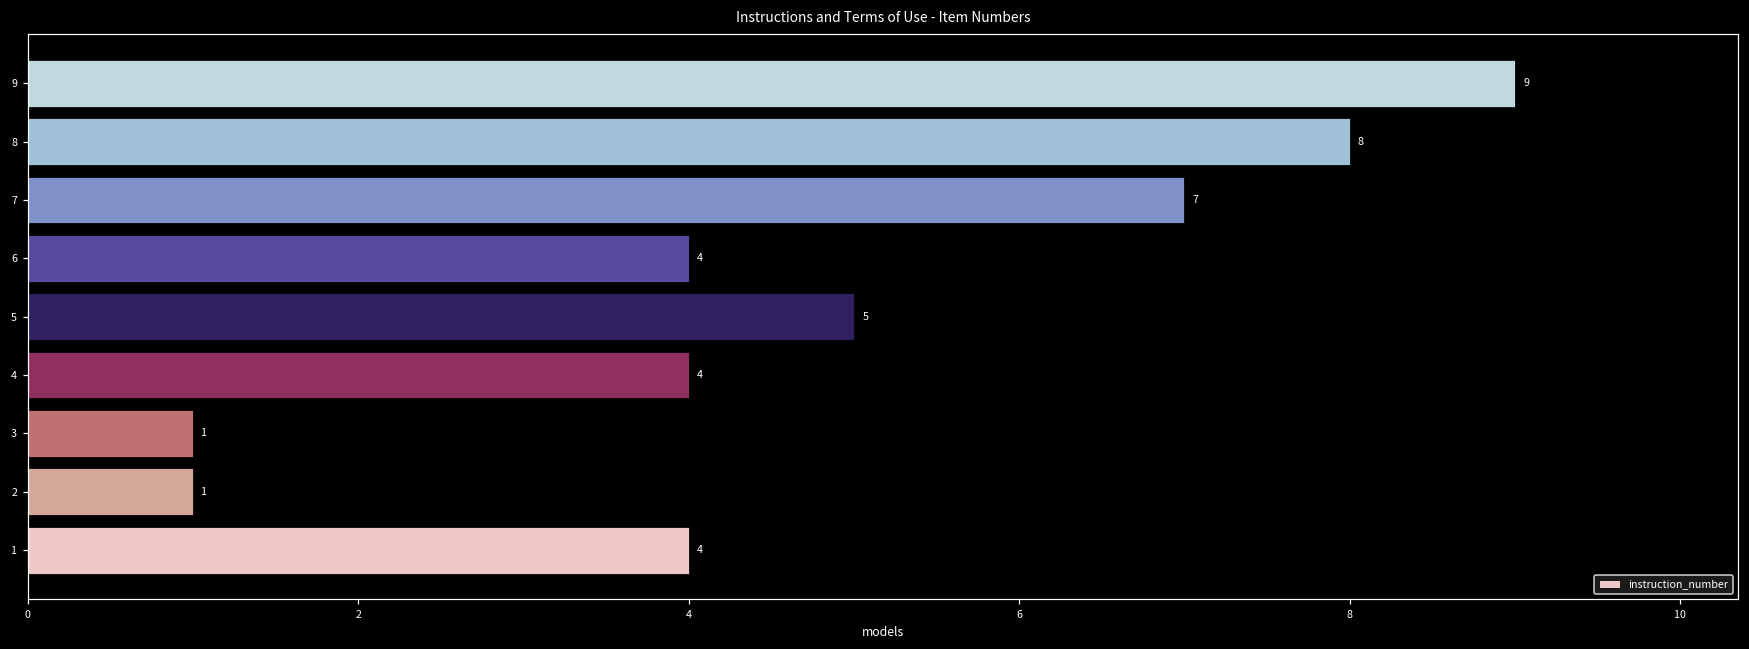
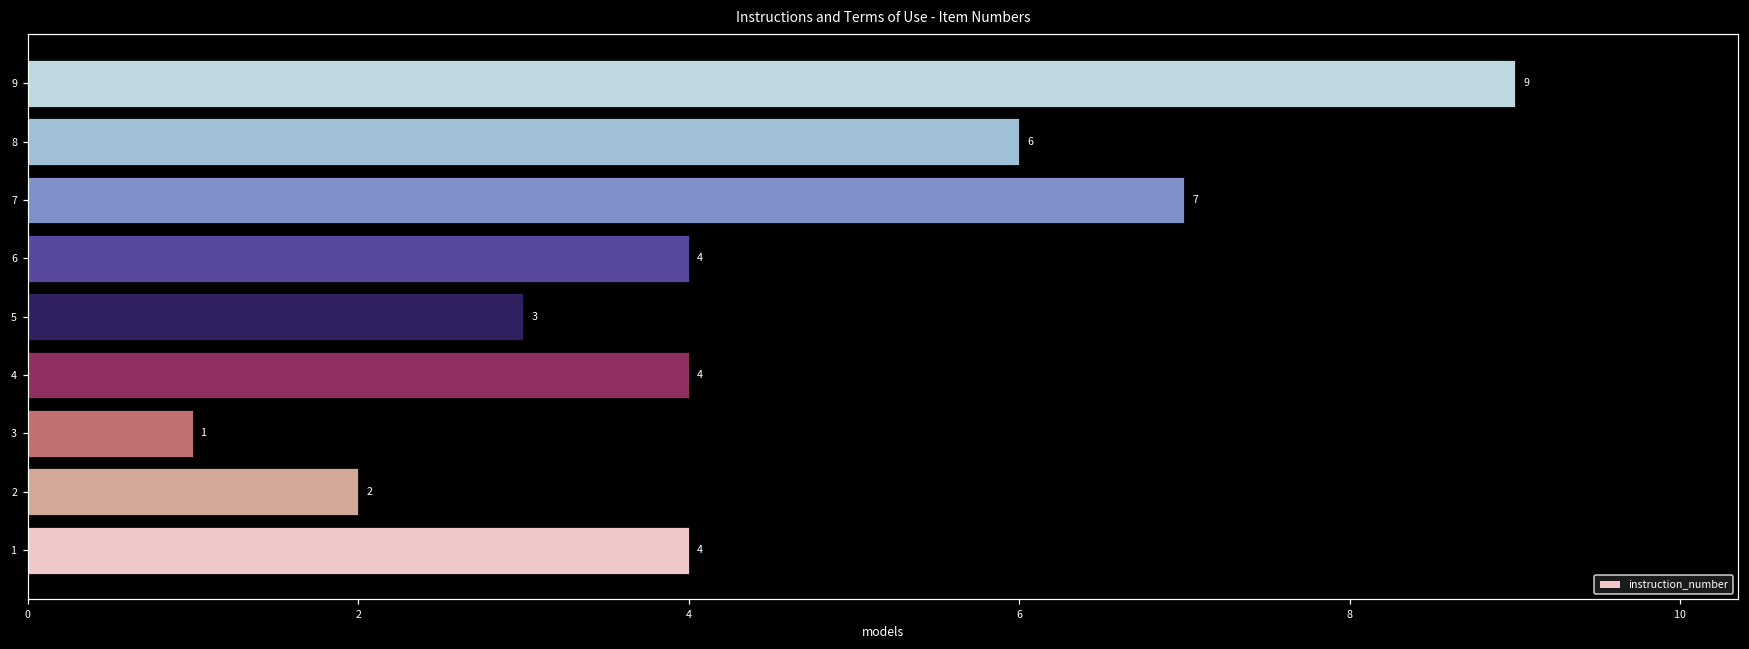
8: 8 -> 6
5: 5 -> 3
2: 1 -> 2
